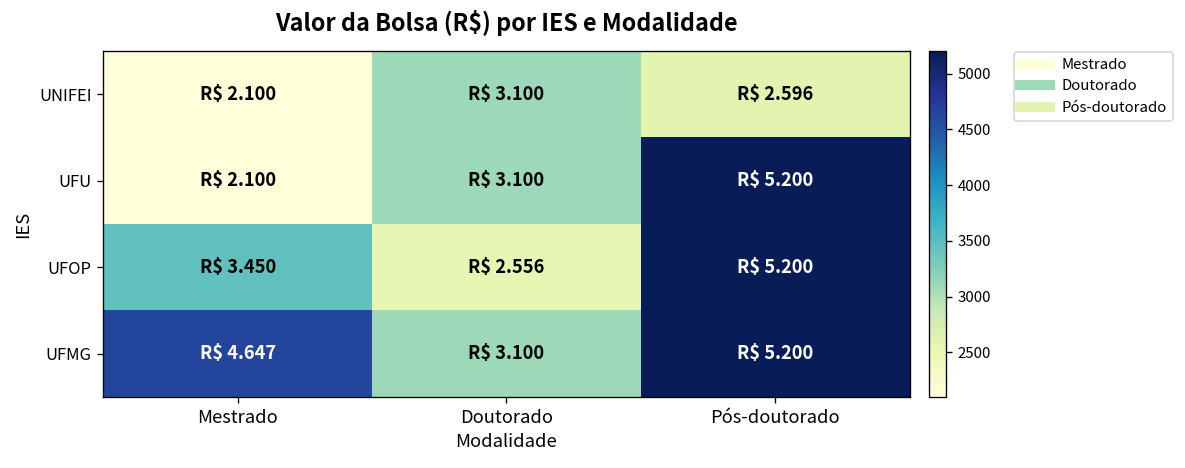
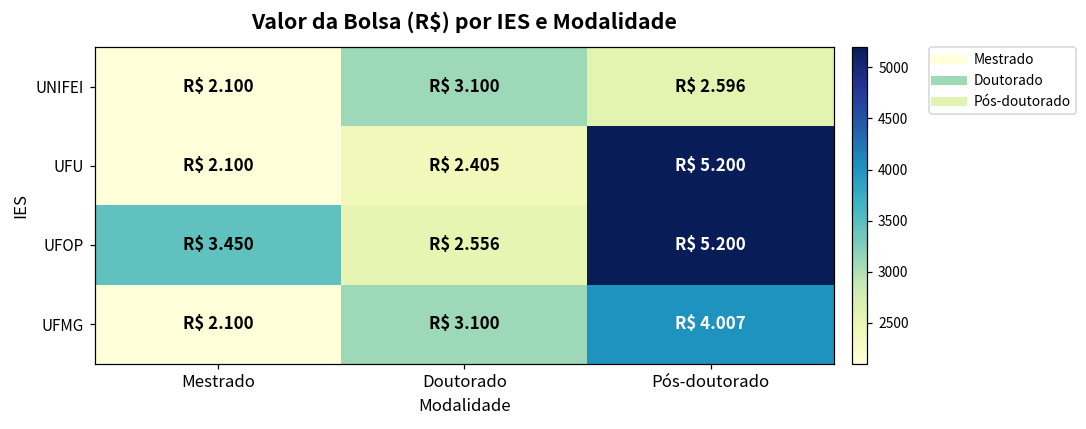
UFU, Doutorado: 3.100 -> 2.405
UFMG, Mestrado: 4.647 -> 2.100
UFMG, Pós-doutorado: 5.200 -> 4.007
